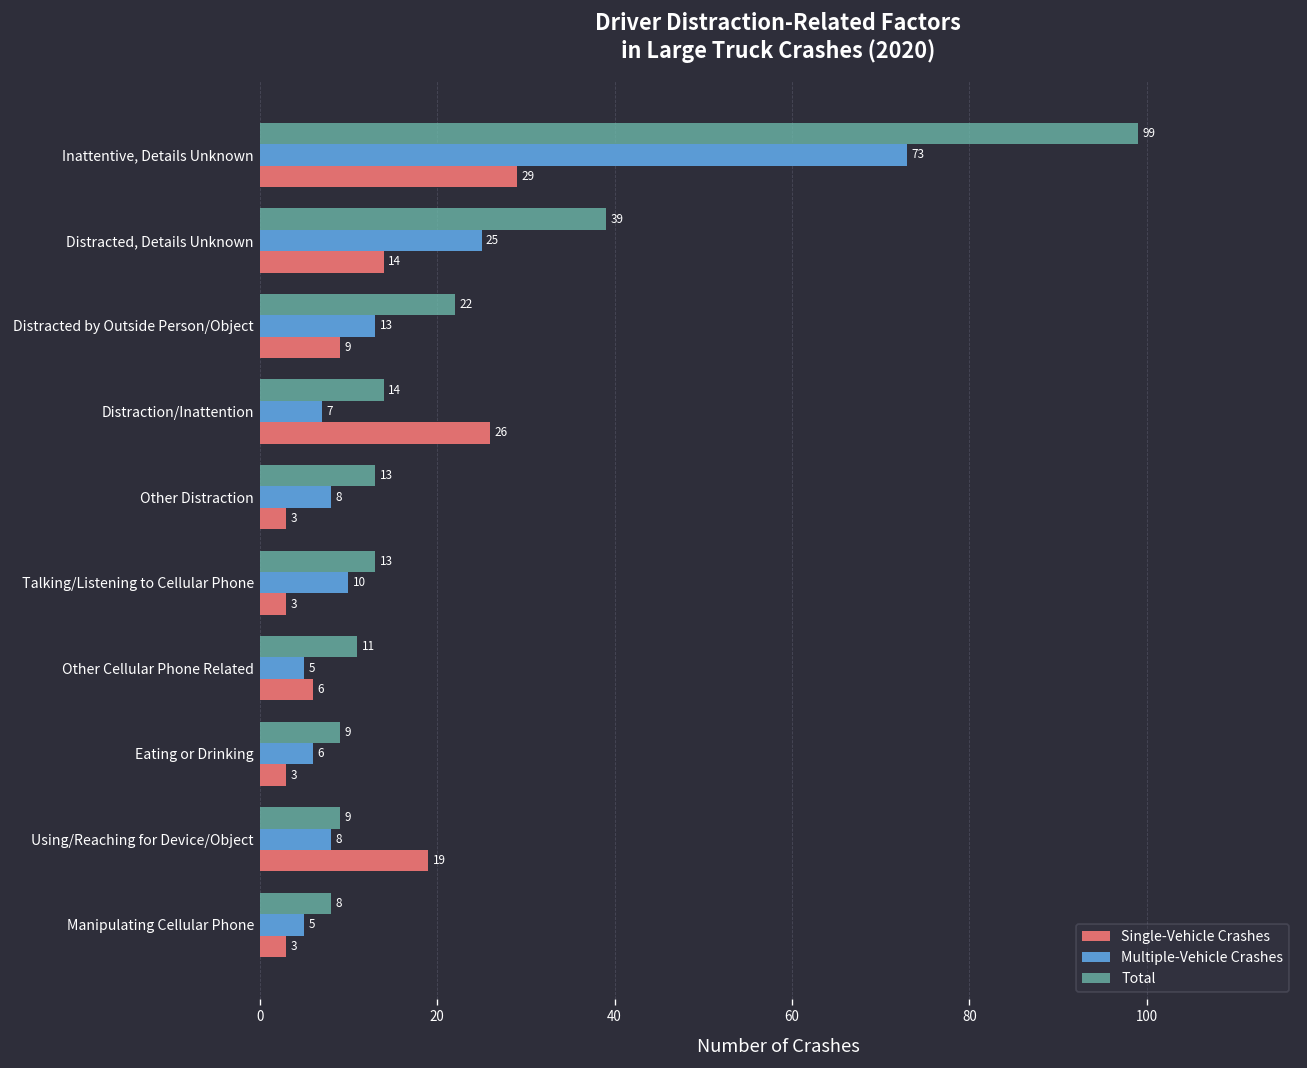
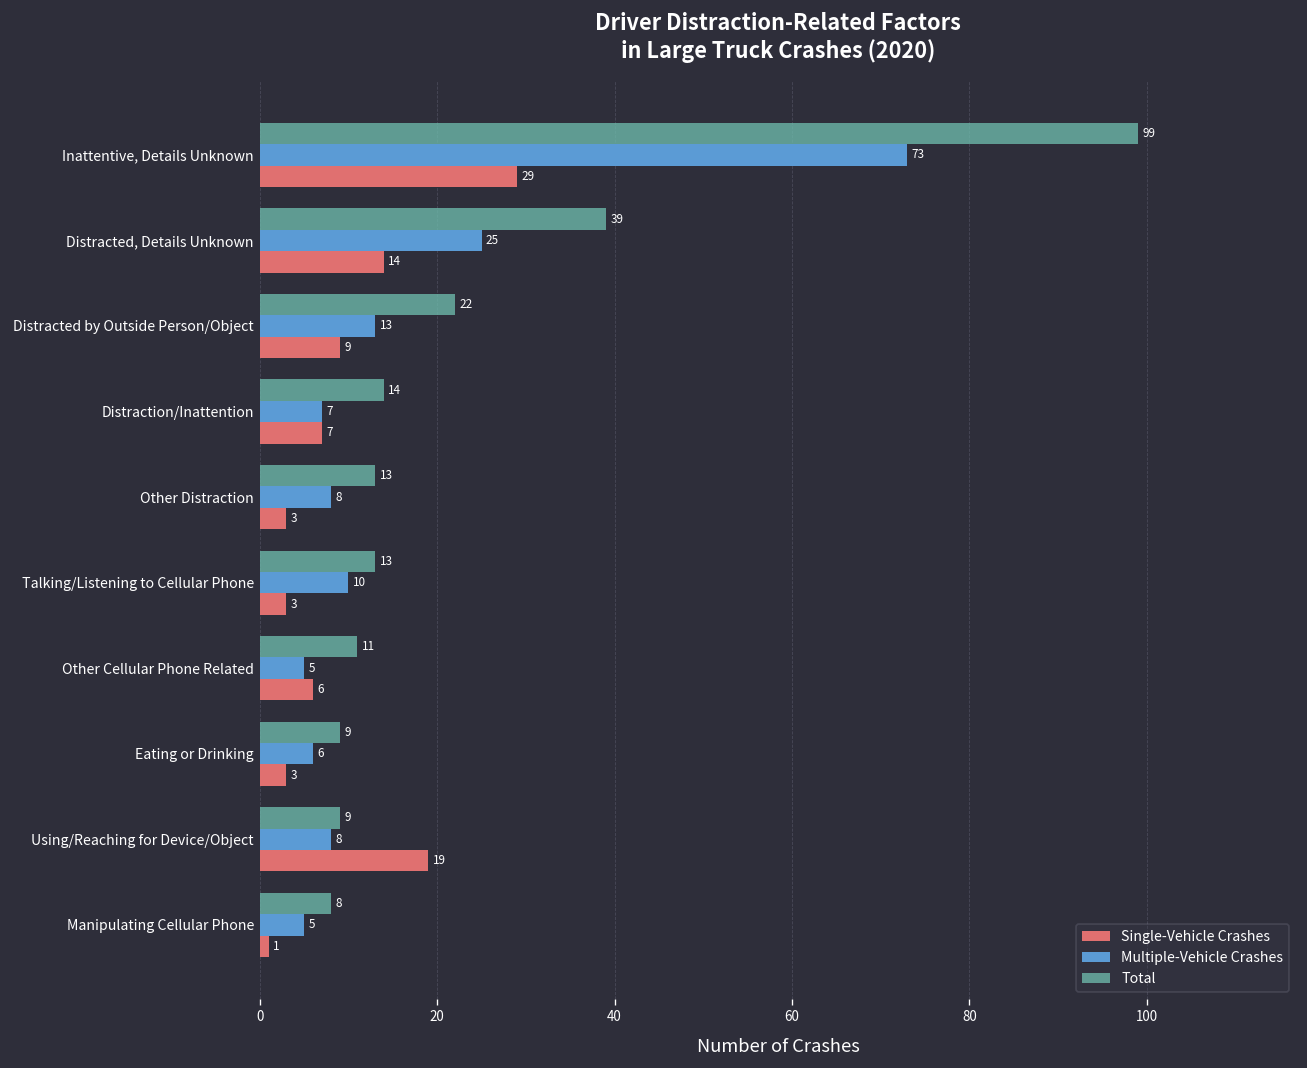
Single-Vehicle Crashes, Distraction/Inattention: 26 -> 7
Single-Vehicle Crashes, Manipulating Cellular Phone: 3 -> 1
